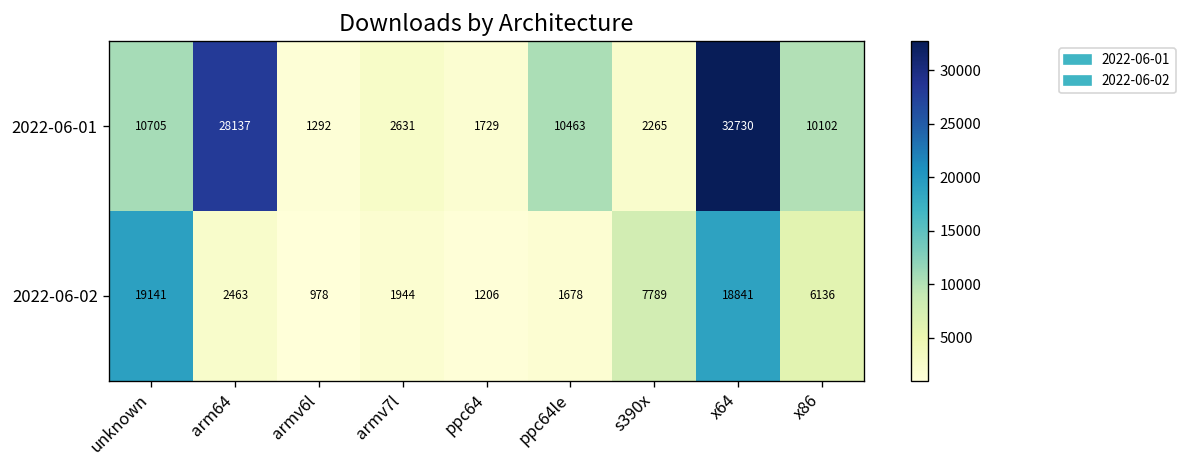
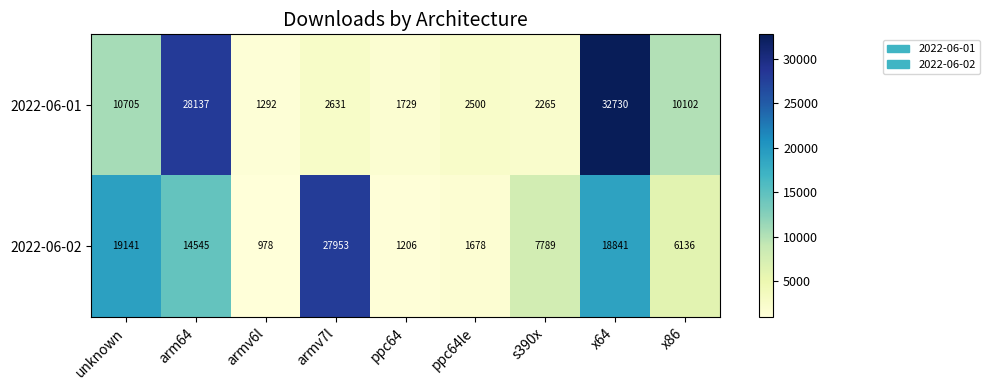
2022-06-01, ppc64le: 10463 -> 2500
2022-06-02, arm64: 2463 -> 14545
2022-06-02, armv7l: 1944 -> 27953
